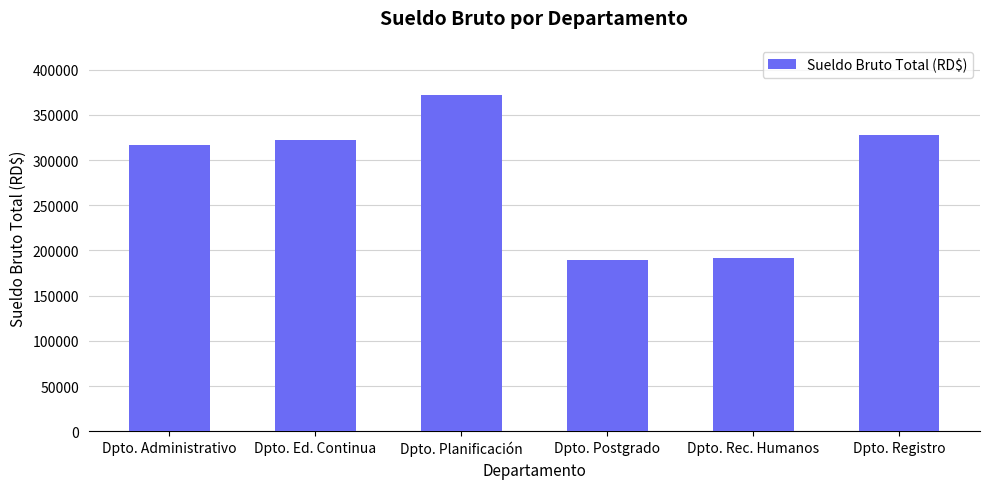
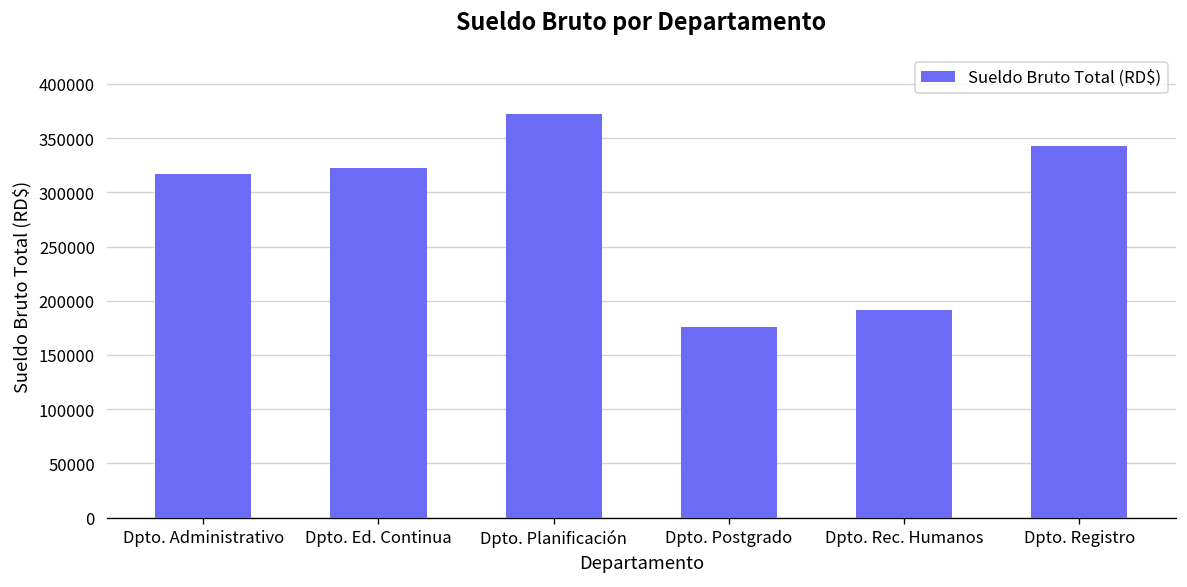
Dpto. Postgrado: 190000 -> 180000
Dpto. Registro: 330000 -> 340000
